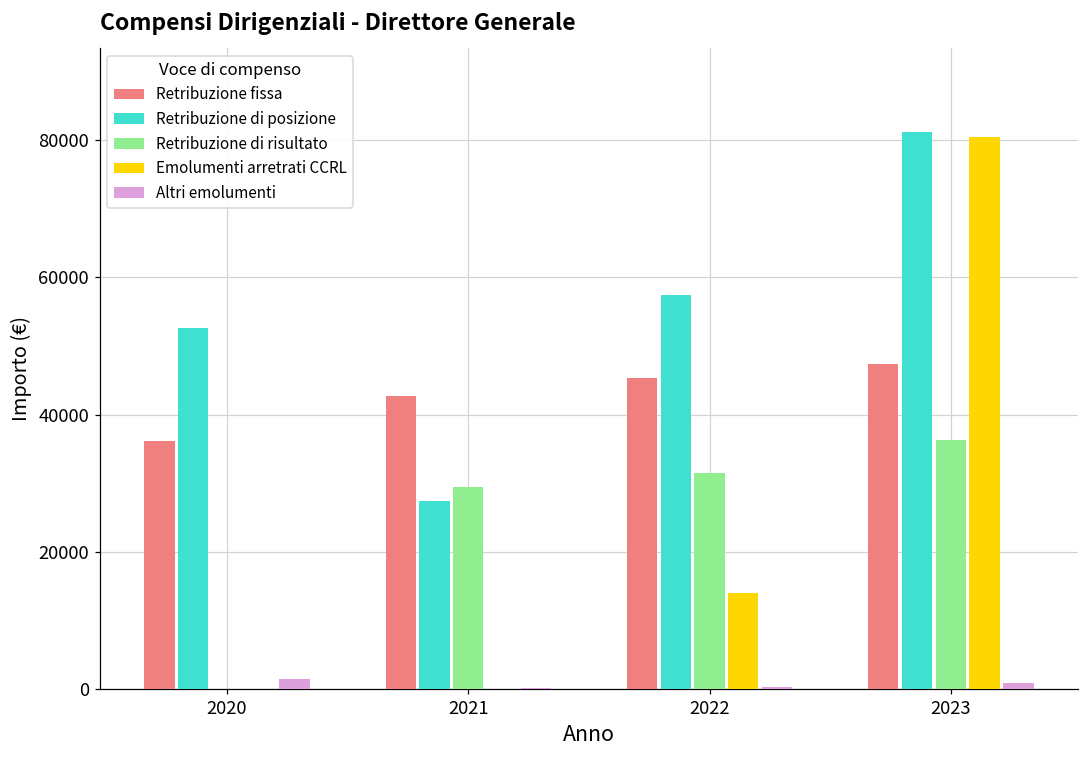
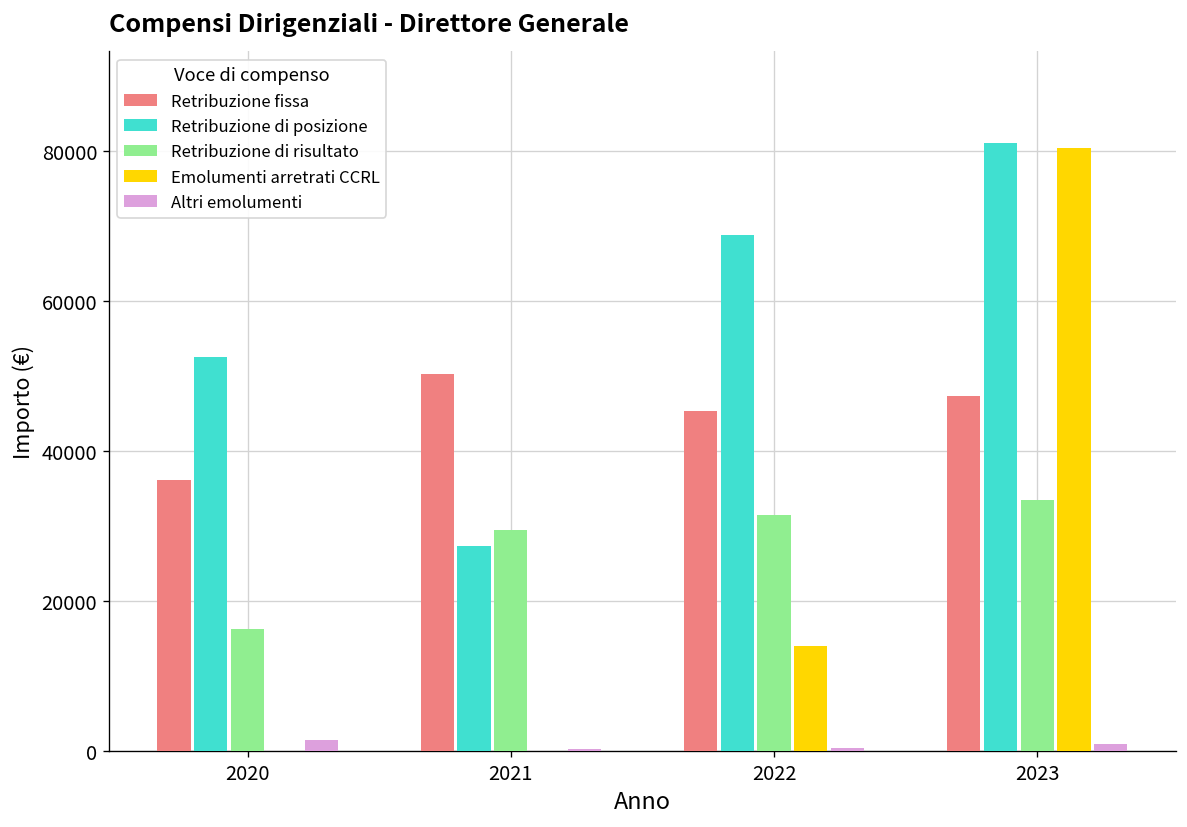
Retribuzione di risultato, 2020: 0 -> 16000
Retribuzione fissa, 2021: 43000 -> 50000
Retribuzione di posizione, 2022: 57000 -> 69000
Retribuzione di risultato, 2023: 36000 -> 34000
